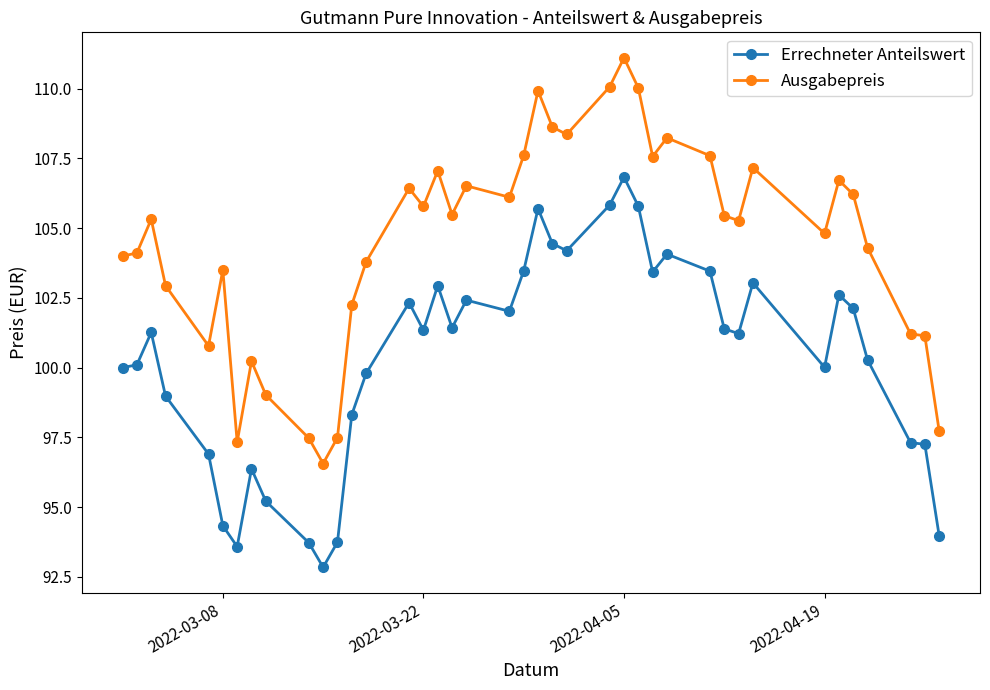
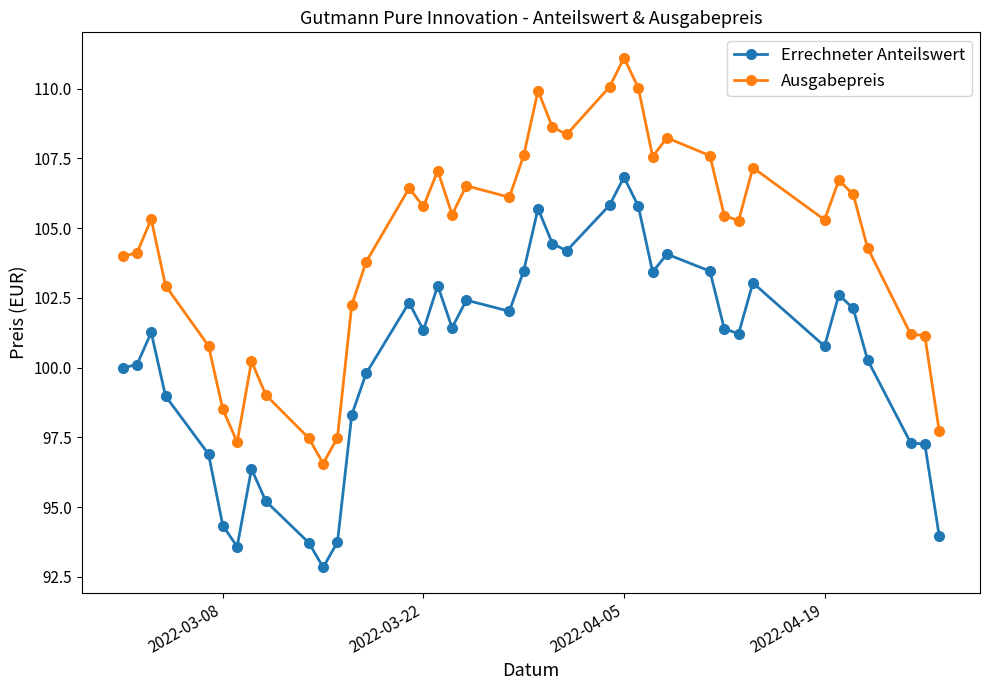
Ausgabepreis, 2022-03-08: 103.5 -> 98.5
Errechneter Anteilswert, 2022-04-19: 100.0 -> 100.8
Ausgabepreis, 2022-04-19: 104.8 -> 105.3
